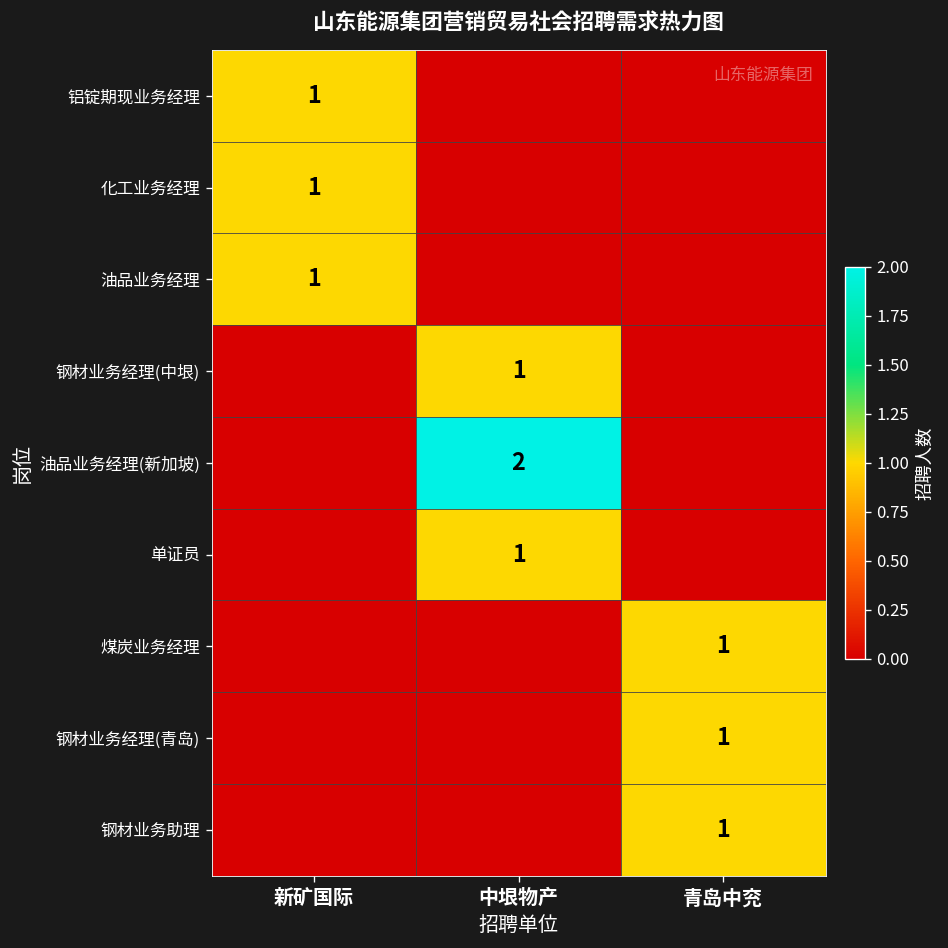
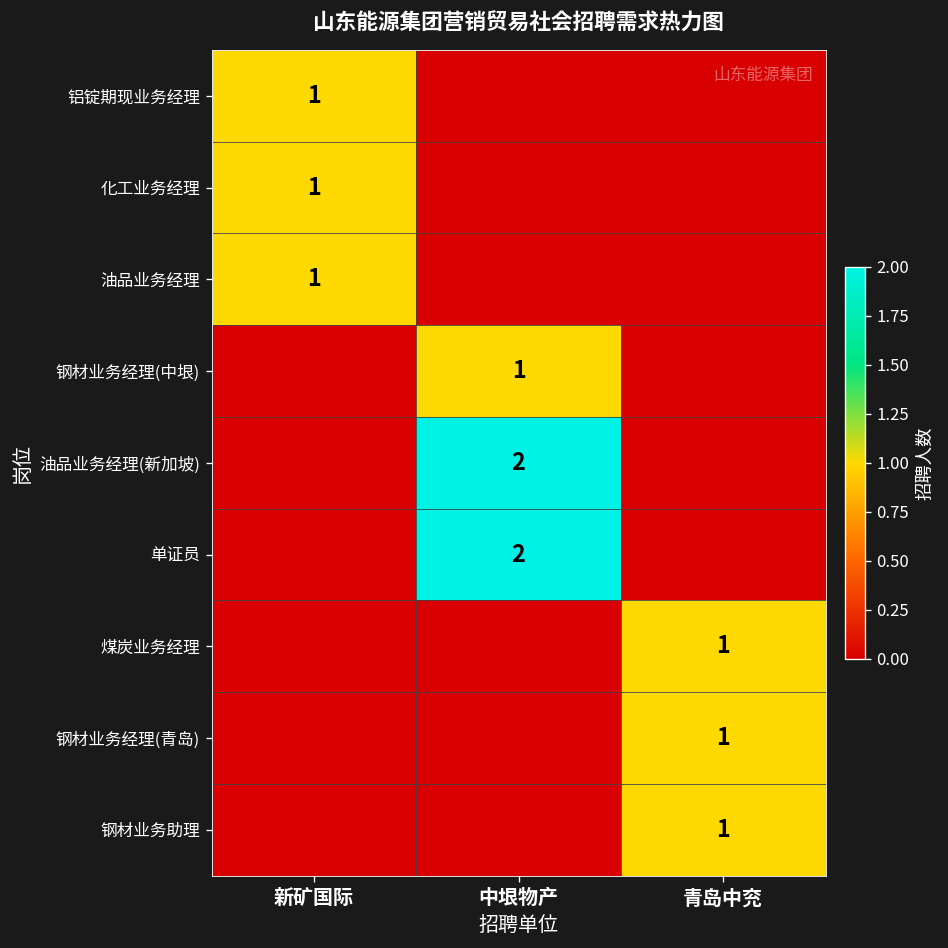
单证员, 中垠物产: 1 -> 2
